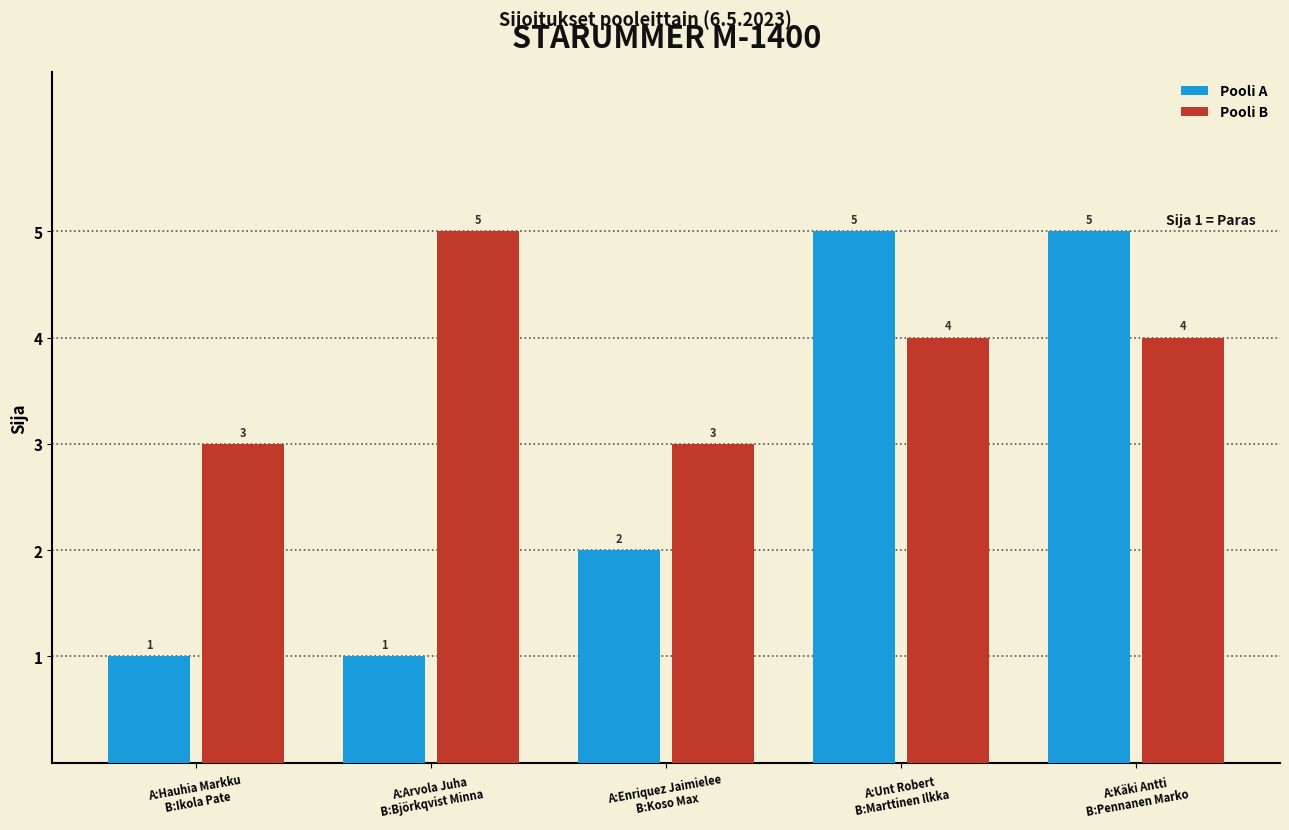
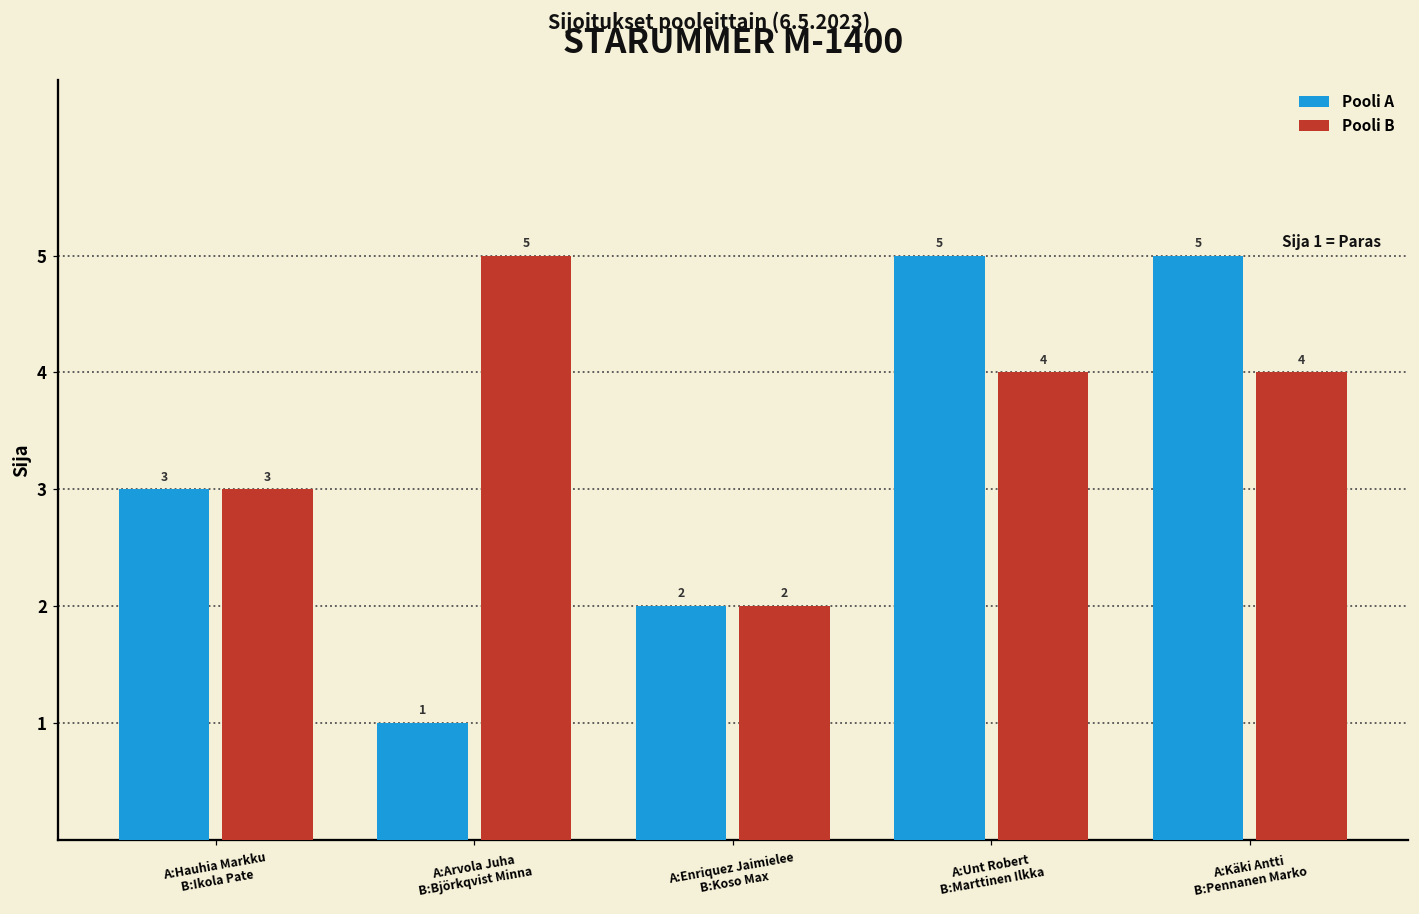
Pooli A, A:Hauhia Markku B:Ikola Pate: 1 -> 3
Pooli B, A:Enriquez Jaimielee B:Koso Max: 3 -> 2
